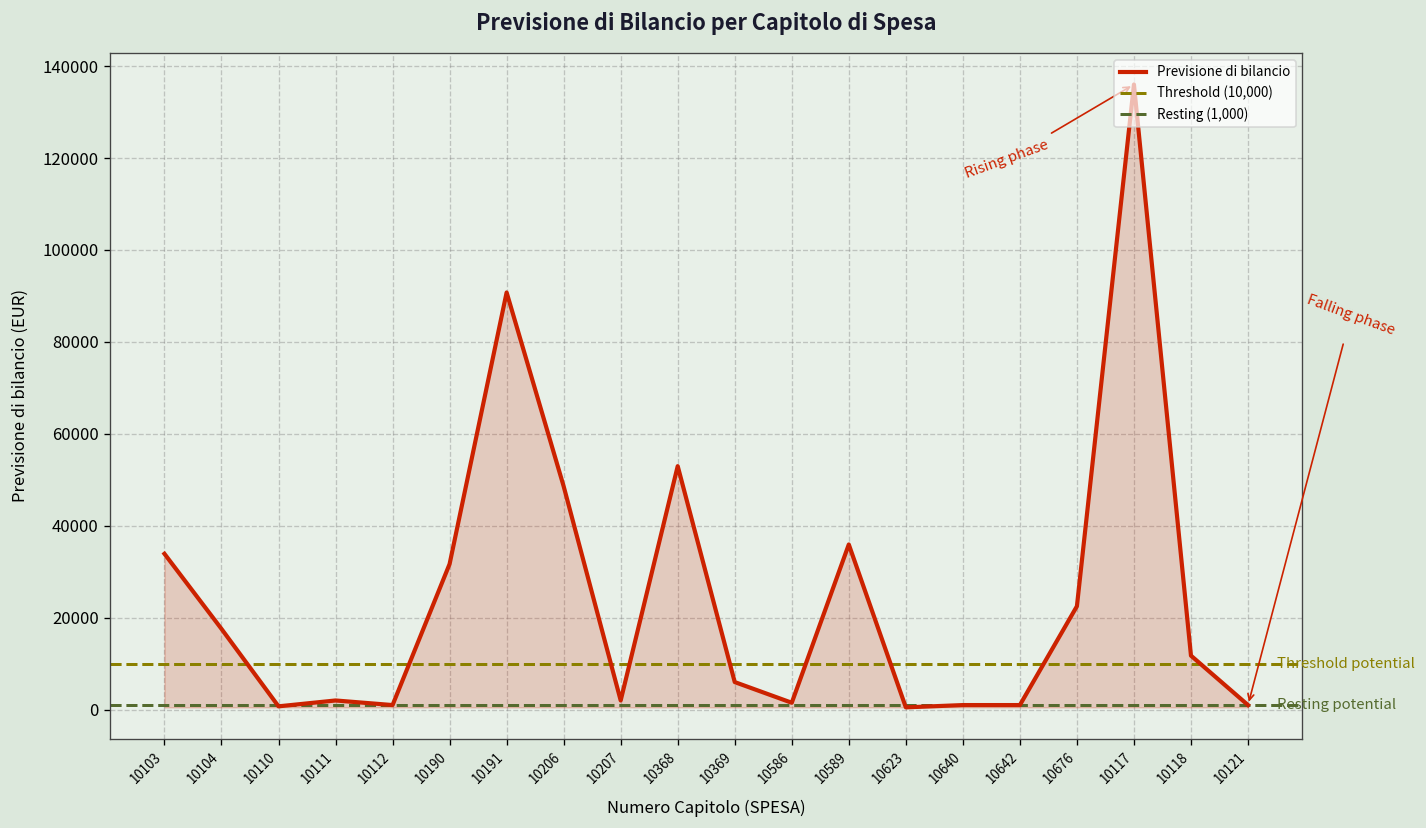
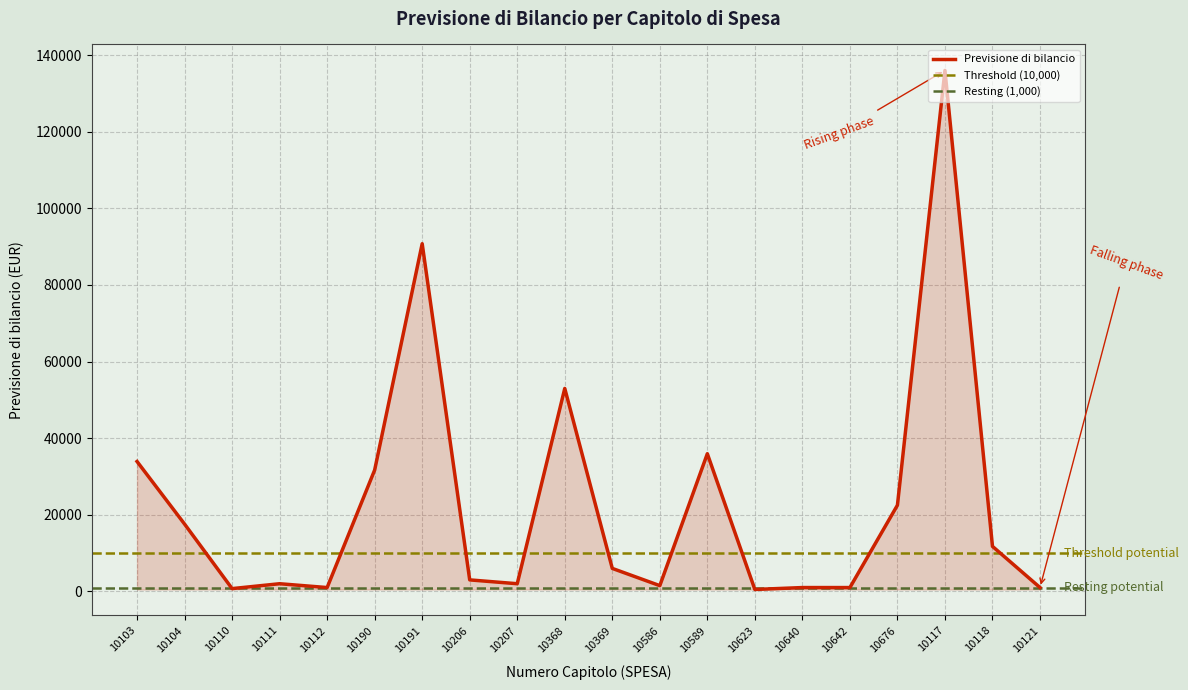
10206: 49000 -> 3000
